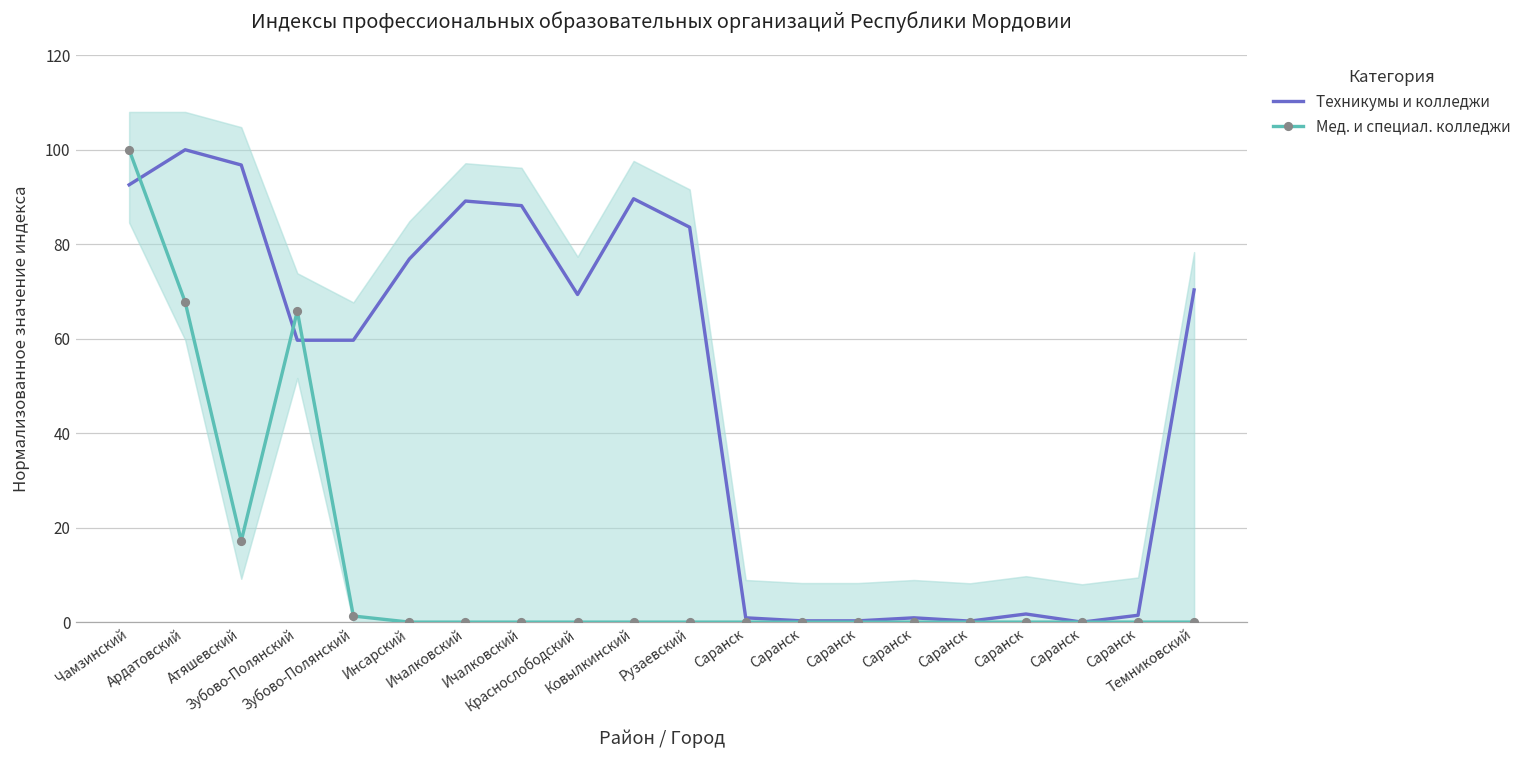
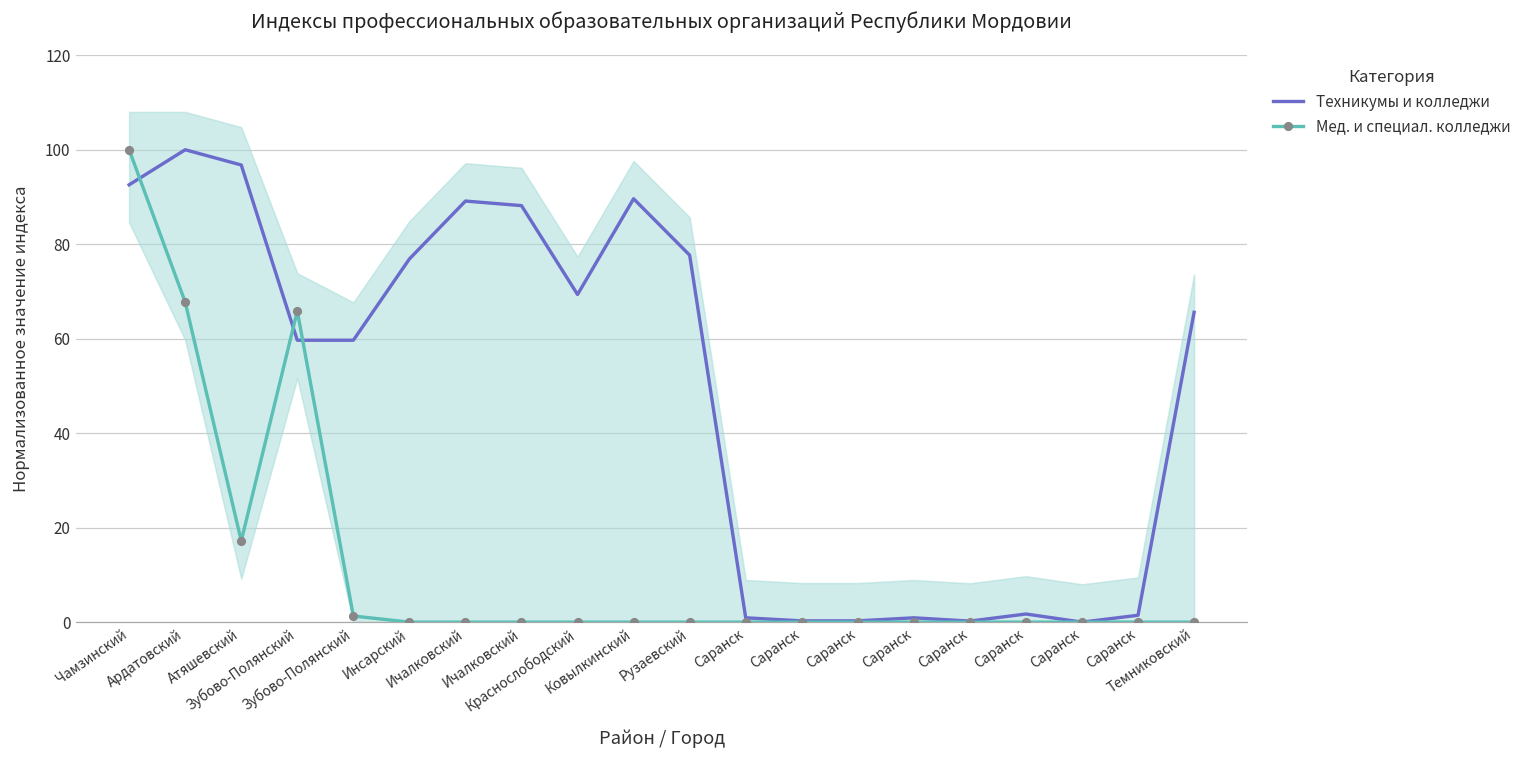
Техникумы и колледжи, Рузаевский: 84 -> 78
Техникумы и колледжи, Темниковский: 70 -> 66
